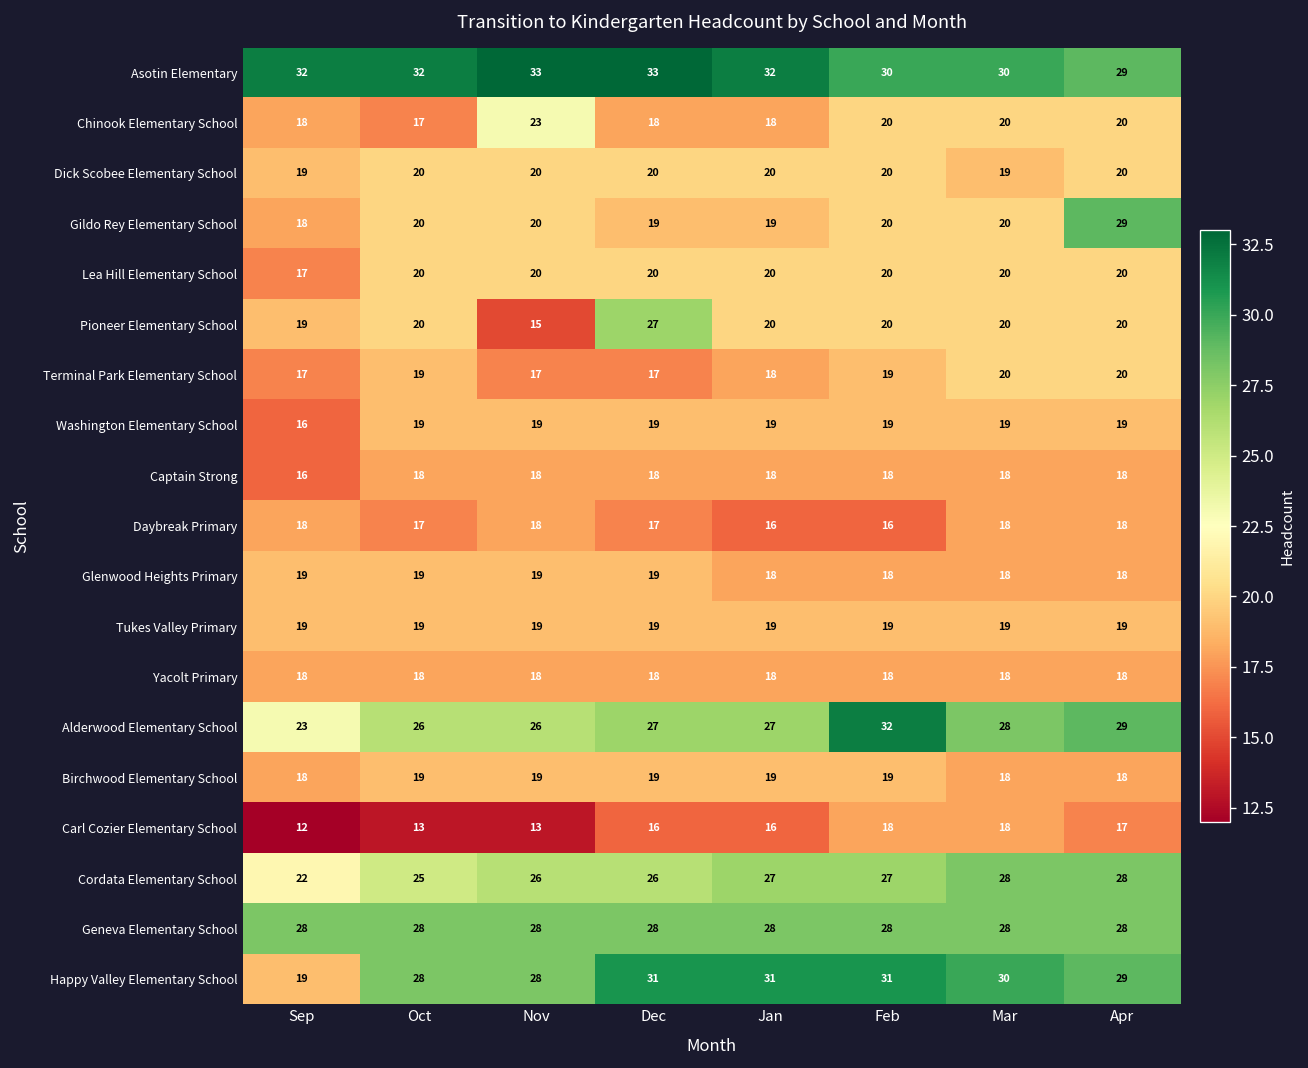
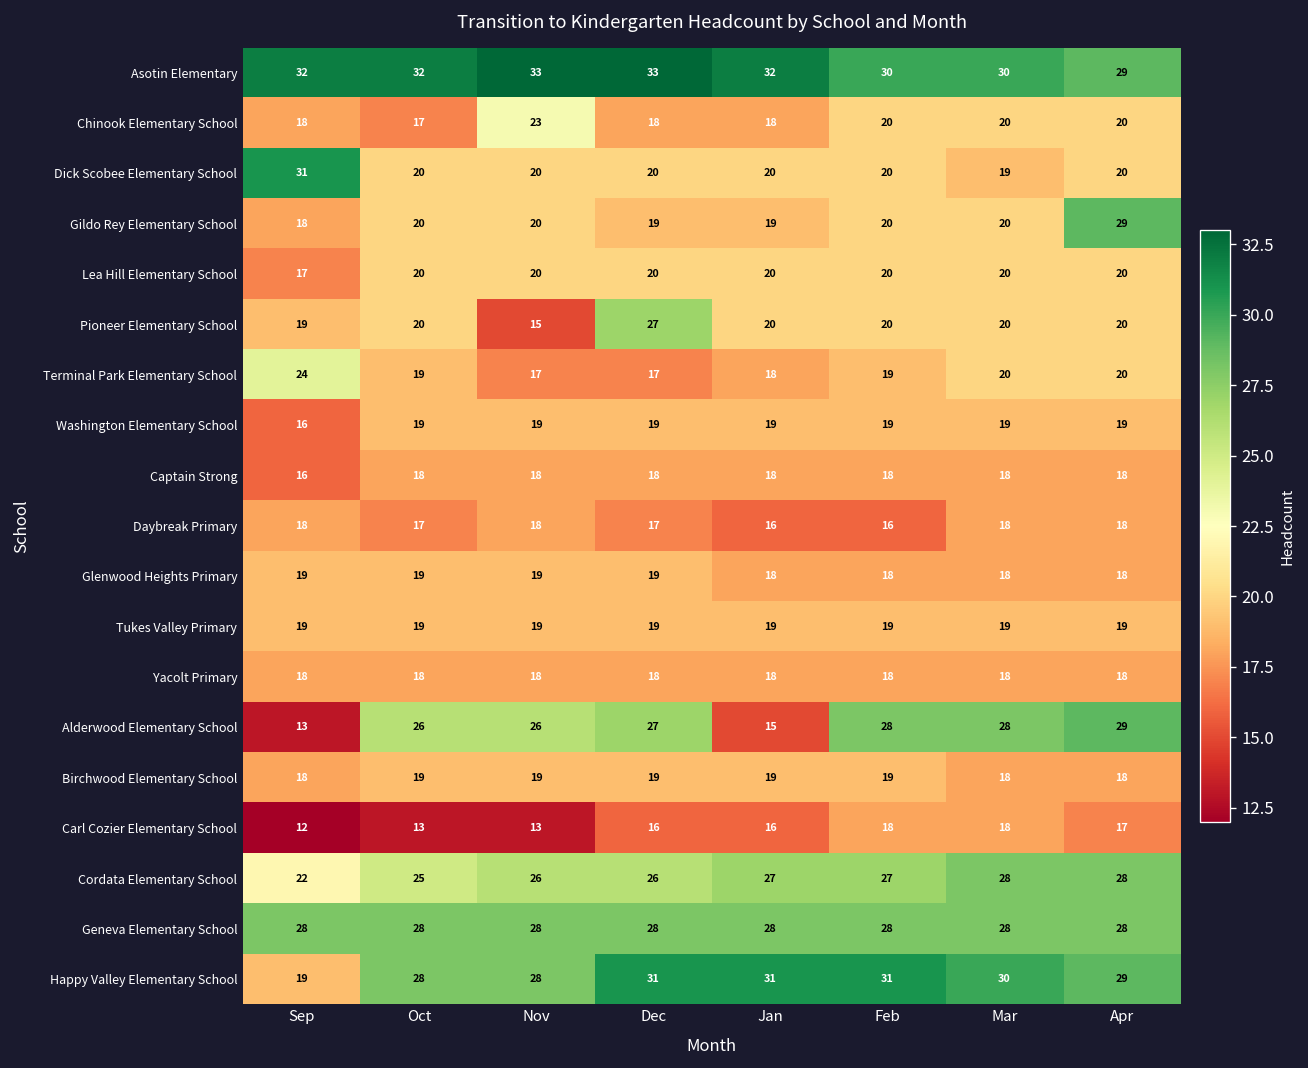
Dick Scobee Elementary School, Sep: 19 -> 31
Terminal Park Elementary School, Sep: 17 -> 24
Alderwood Elementary School, Sep: 23 -> 13
Alderwood Elementary School, Jan: 27 -> 15
Alderwood Elementary School, Feb: 32 -> 28
